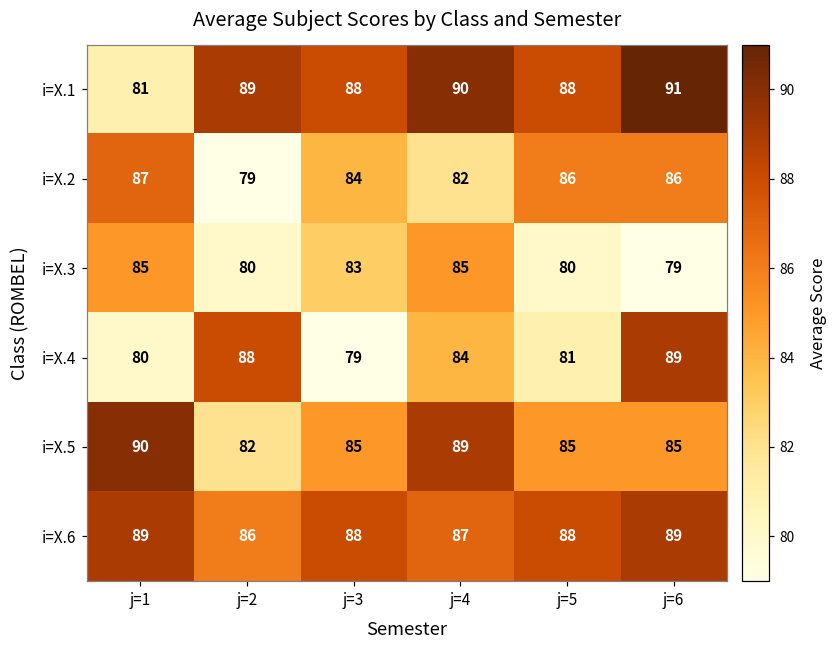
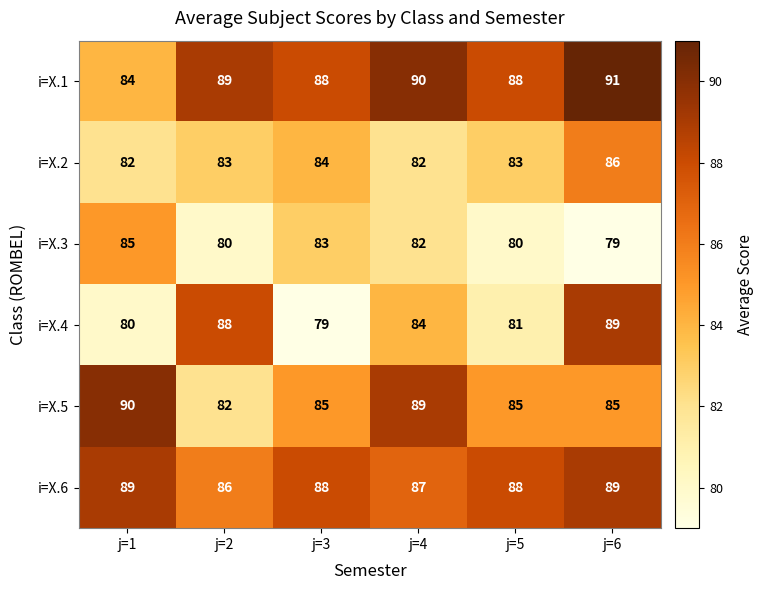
i=X.1, j=1: 81 -> 84
i=X.2, j=1: 87 -> 82
i=X.2, j=2: 79 -> 83
i=X.2, j=5: 86 -> 83
i=X.3, j=4: 85 -> 82
